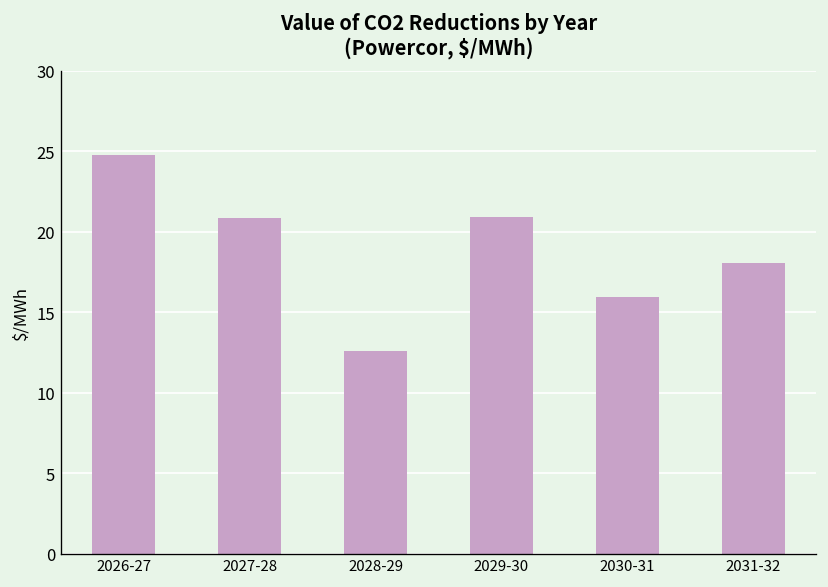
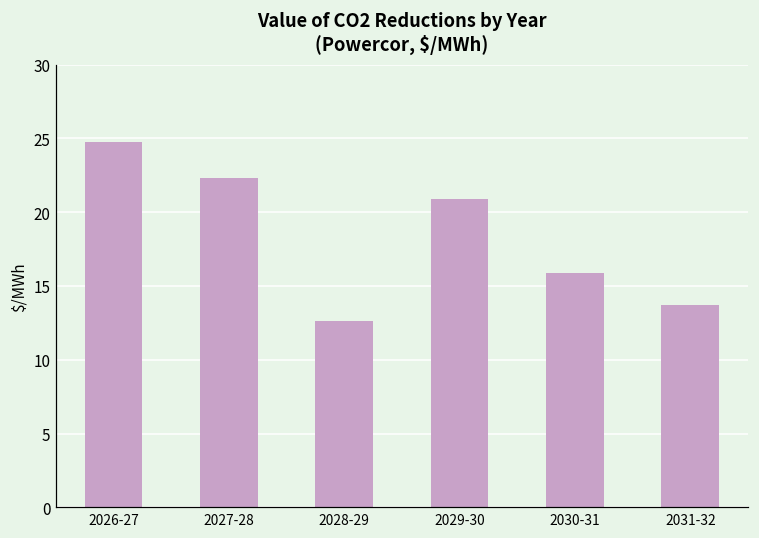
2027-28: 20.9 -> 22.3
2031-32: 18.0 -> 13.7
